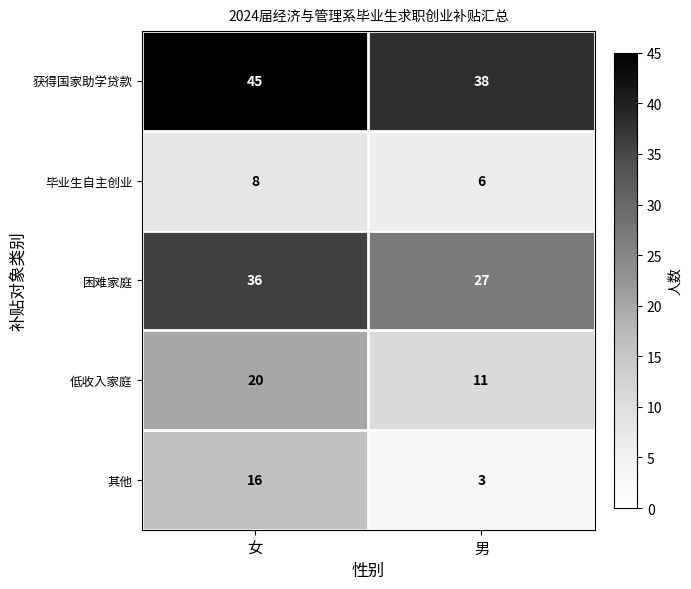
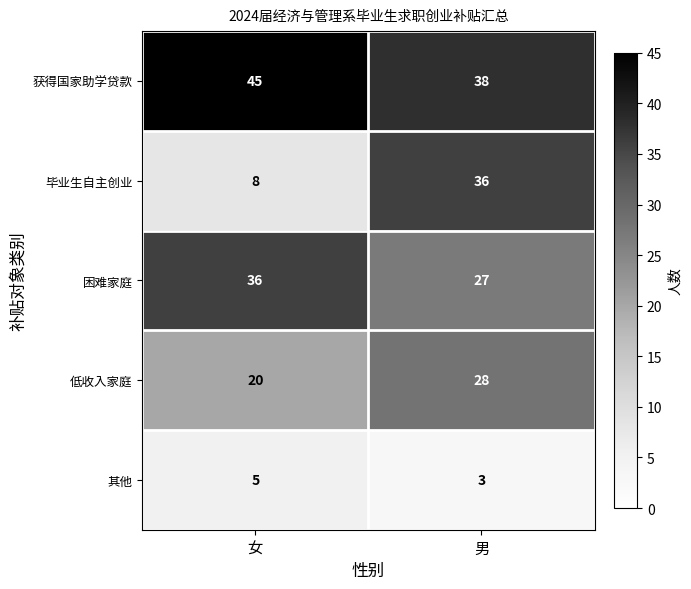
毕业生自主创业, 男: 6 -> 36
低收入家庭, 男: 11 -> 28
其他, 女: 16 -> 5
